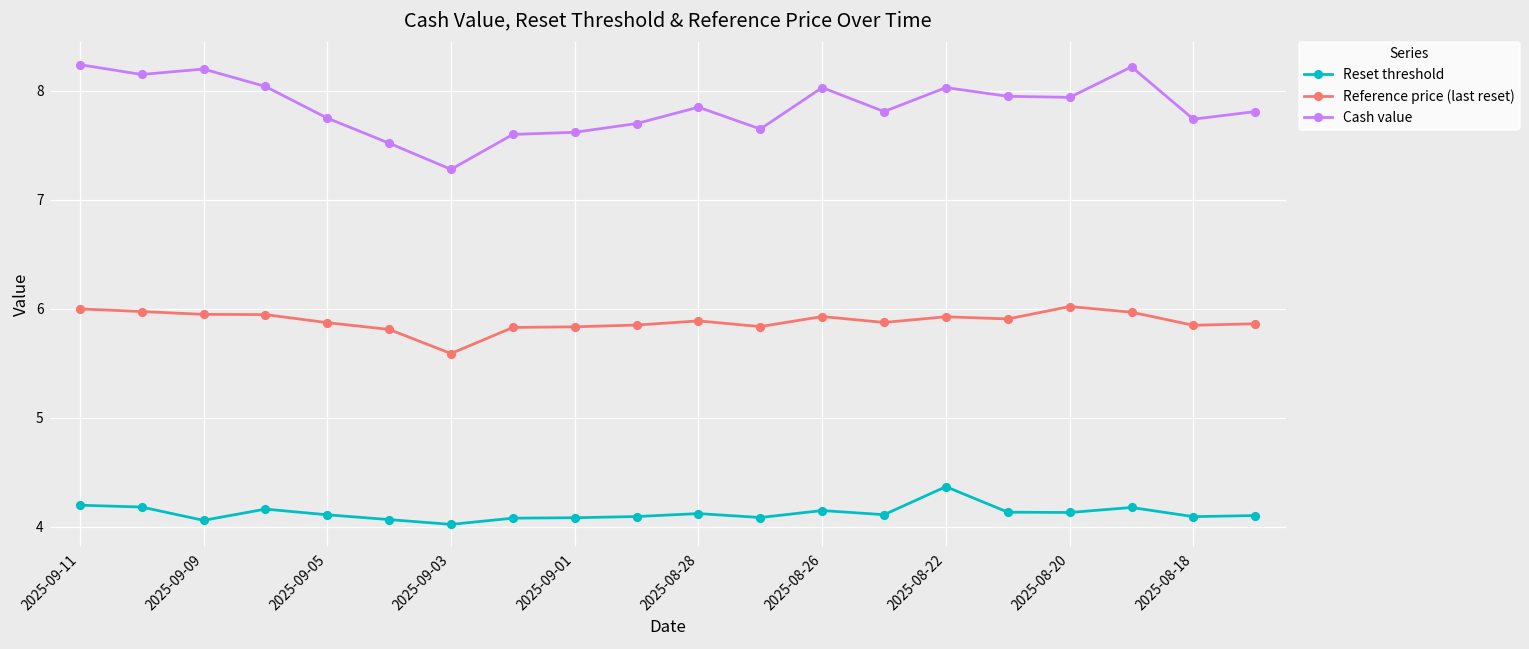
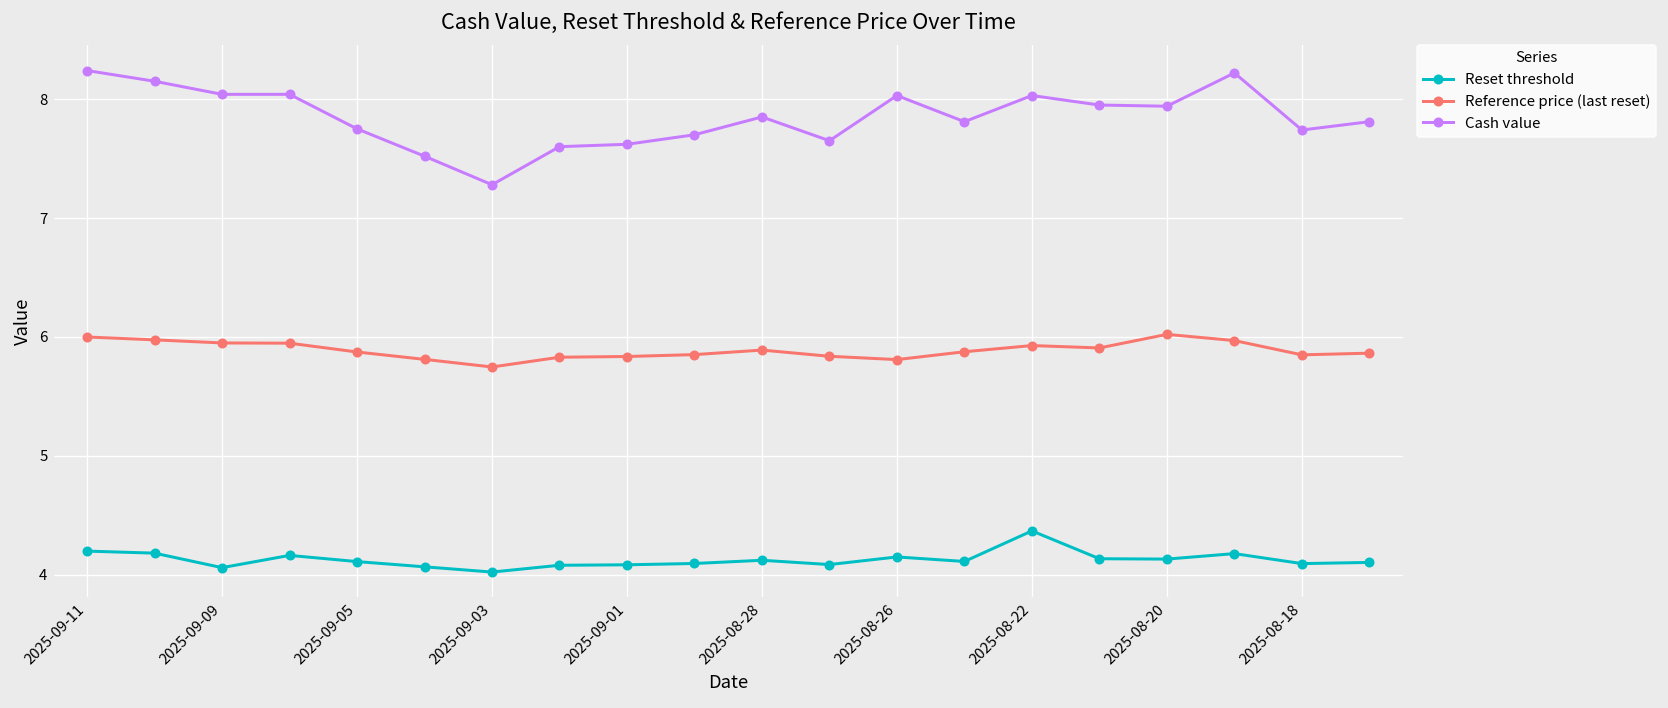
Cash value, 2025-09-09: 8.2 -> 8.0
Reference price (last reset), 2025-09-03: 5.6 -> 5.7
Reference price (last reset), 2025-08-26: 5.9 -> 5.8
